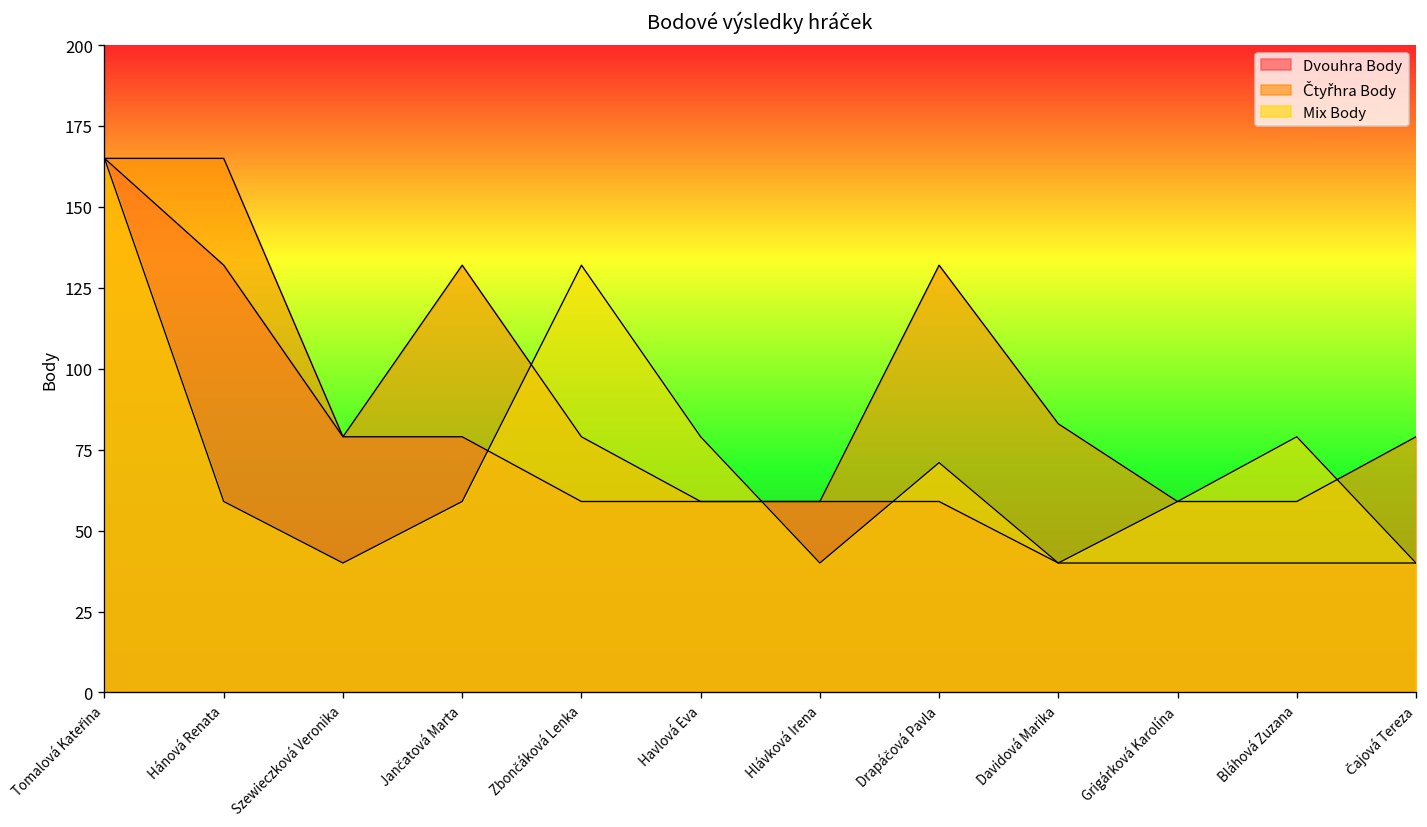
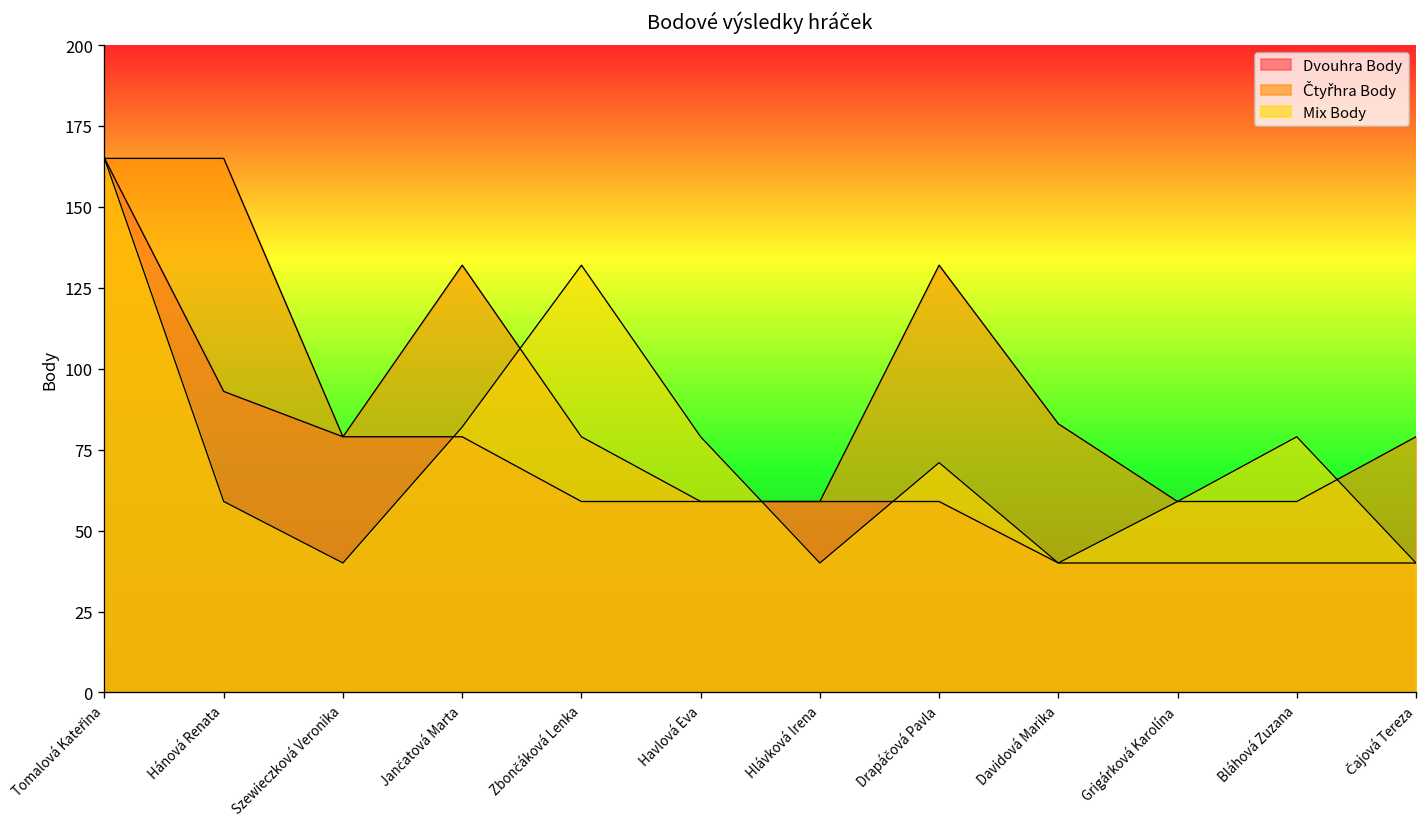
Dvouhra Body, Hánová Renata: 132 -> 93
Mix Body, Jančatová Marta: 59 -> 82
